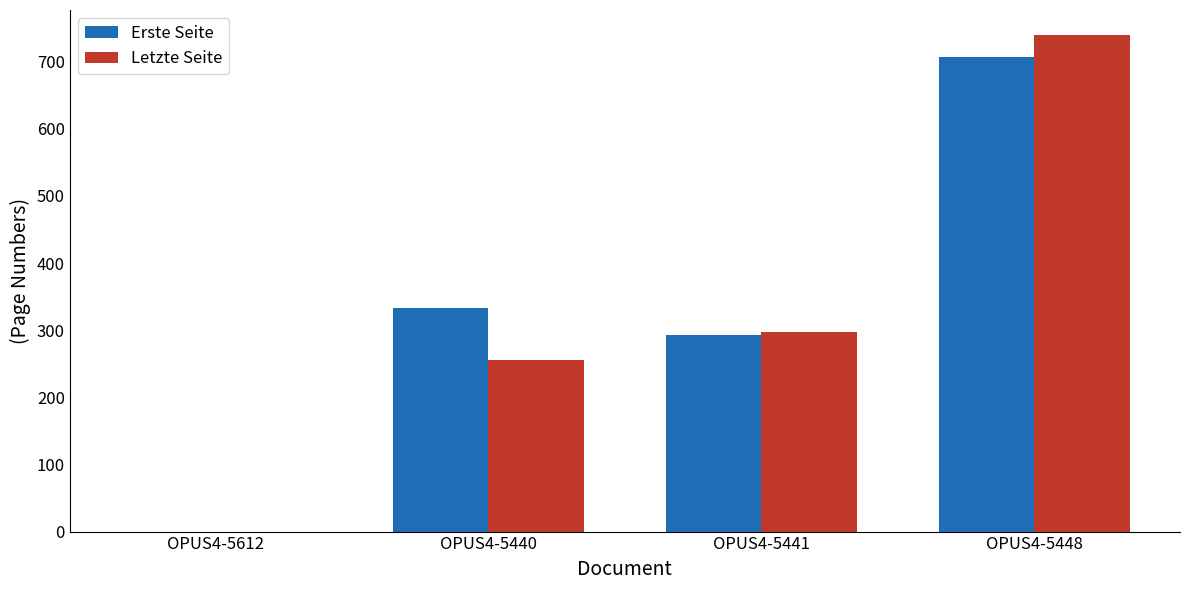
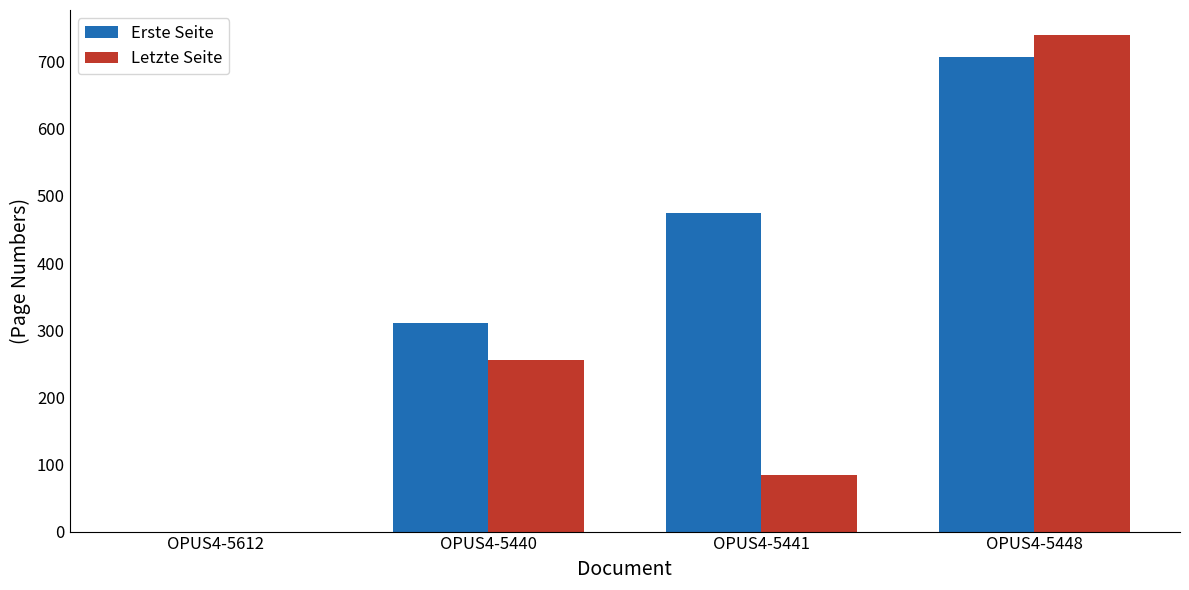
Erste Seite, OPUS4-5440: 330 -> 310
Erste Seite, OPUS4-5441: 290 -> 480
Letzte Seite, OPUS4-5441: 300 -> 80
